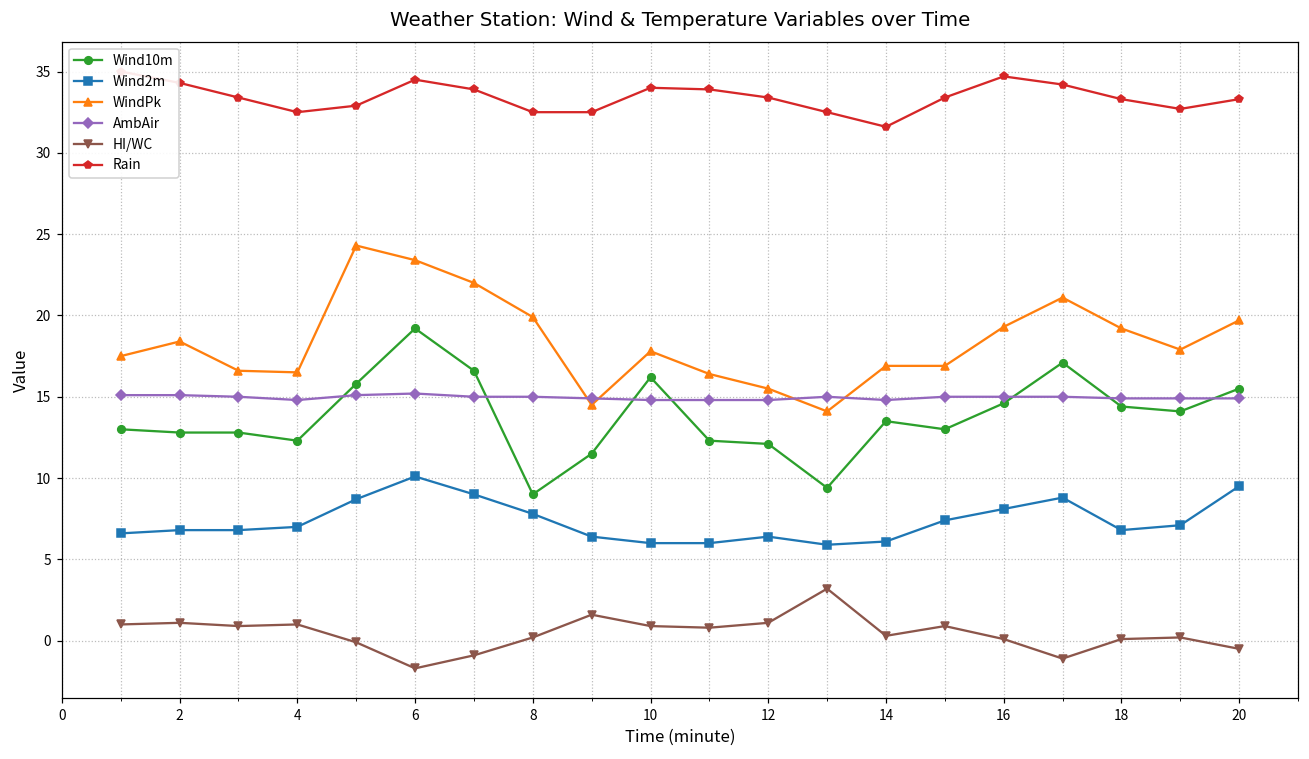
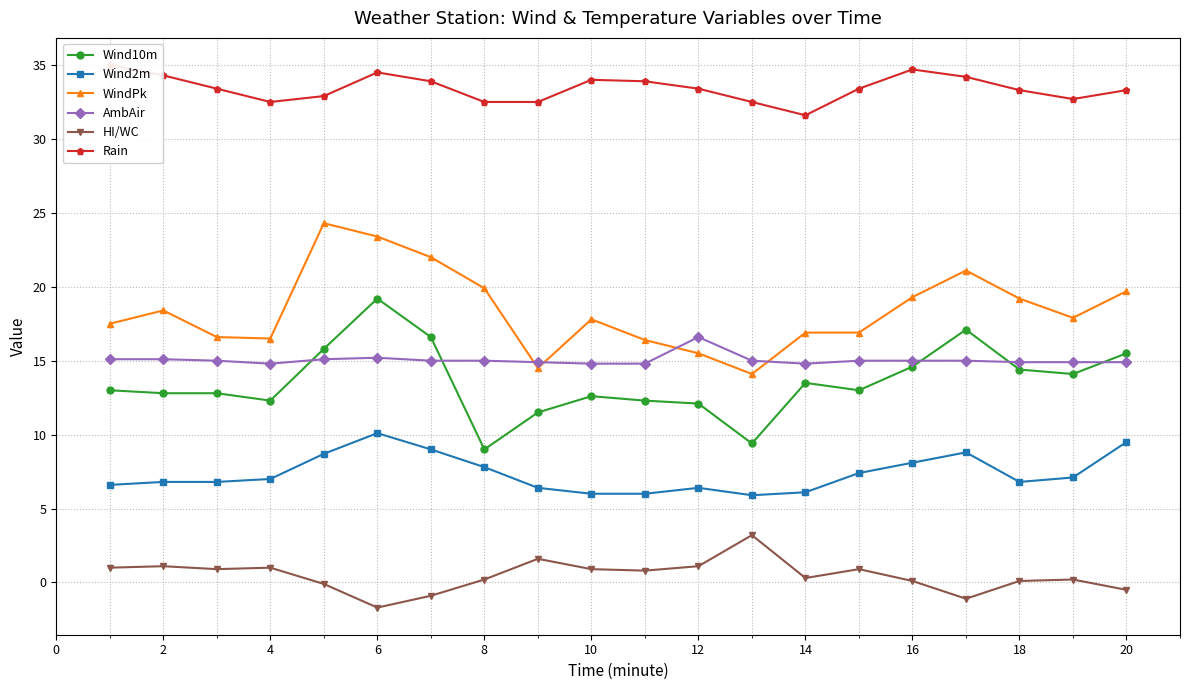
Wind10m, 10: 16.2 -> 12.6
AmbAir, 12: 14.8 -> 16.6
